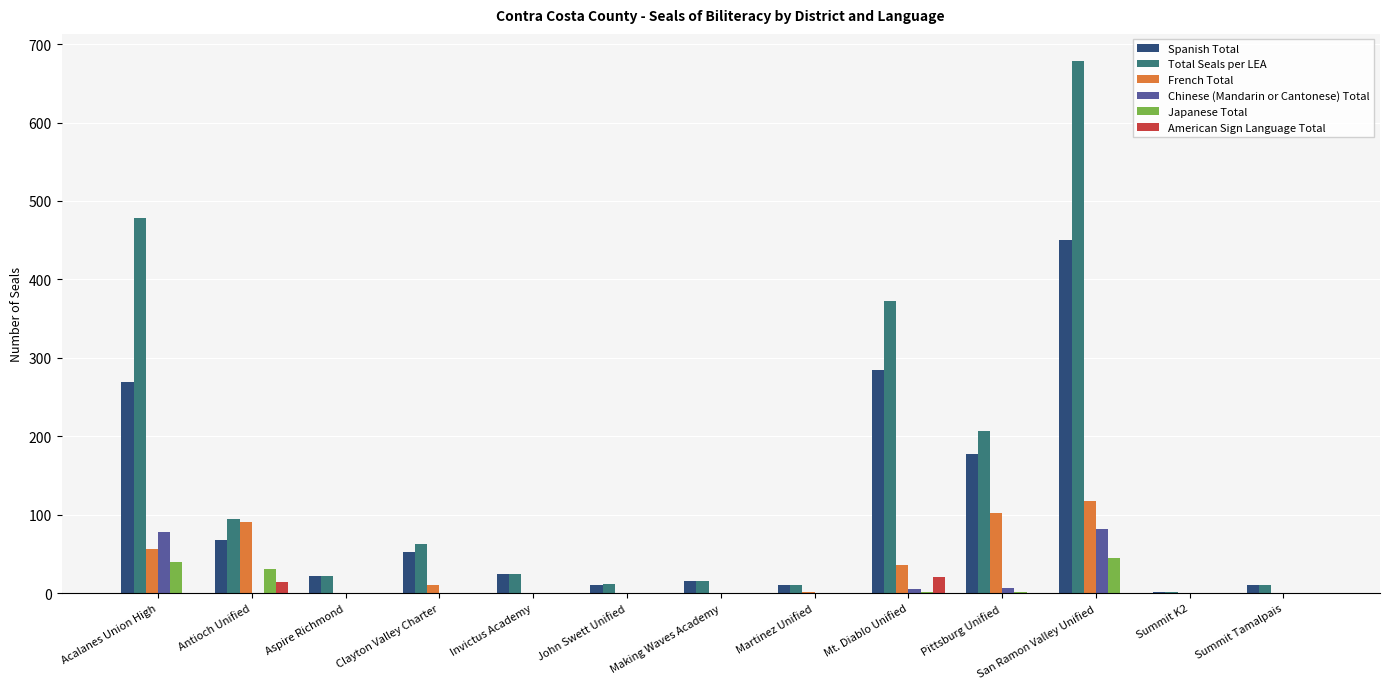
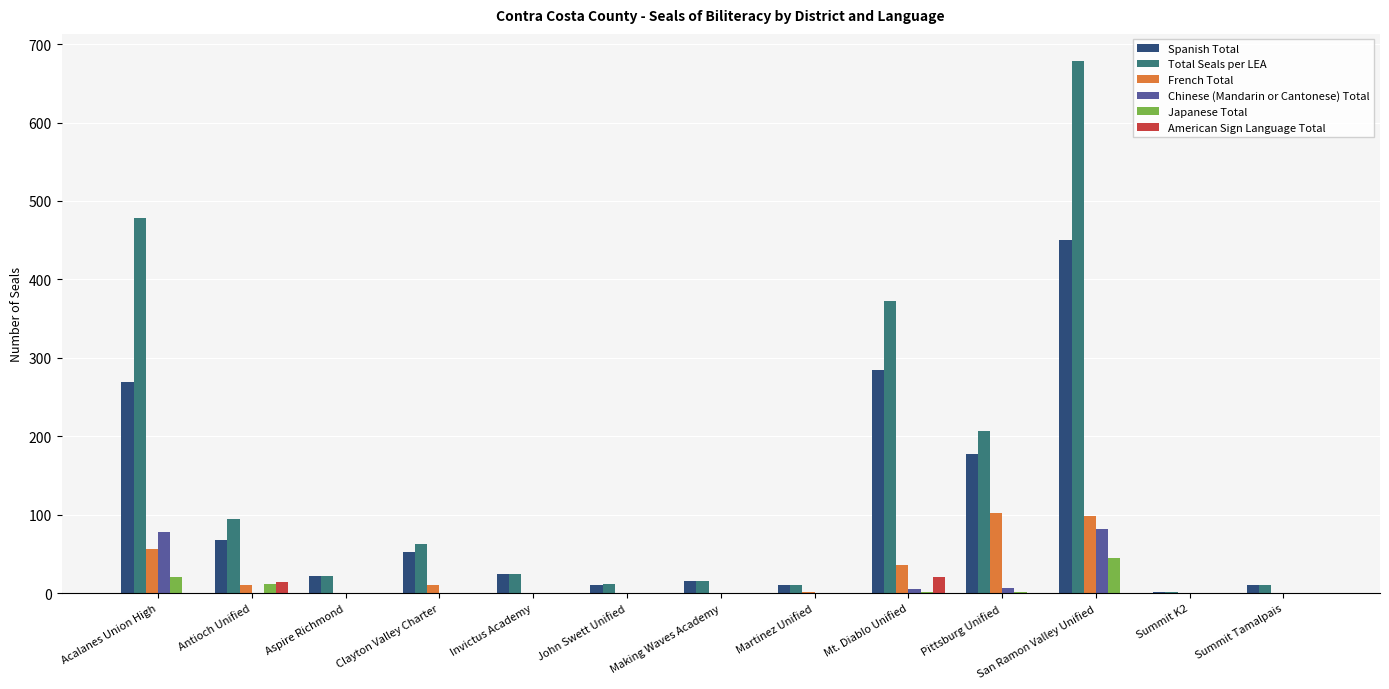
Japanese Total, Acalanes Union High: 40 -> 20
French Total, Antioch Unified: 90 -> 10
Japanese Total, Antioch Unified: 30 -> 10
French Total, San Ramon Valley Unified: 120 -> 100
